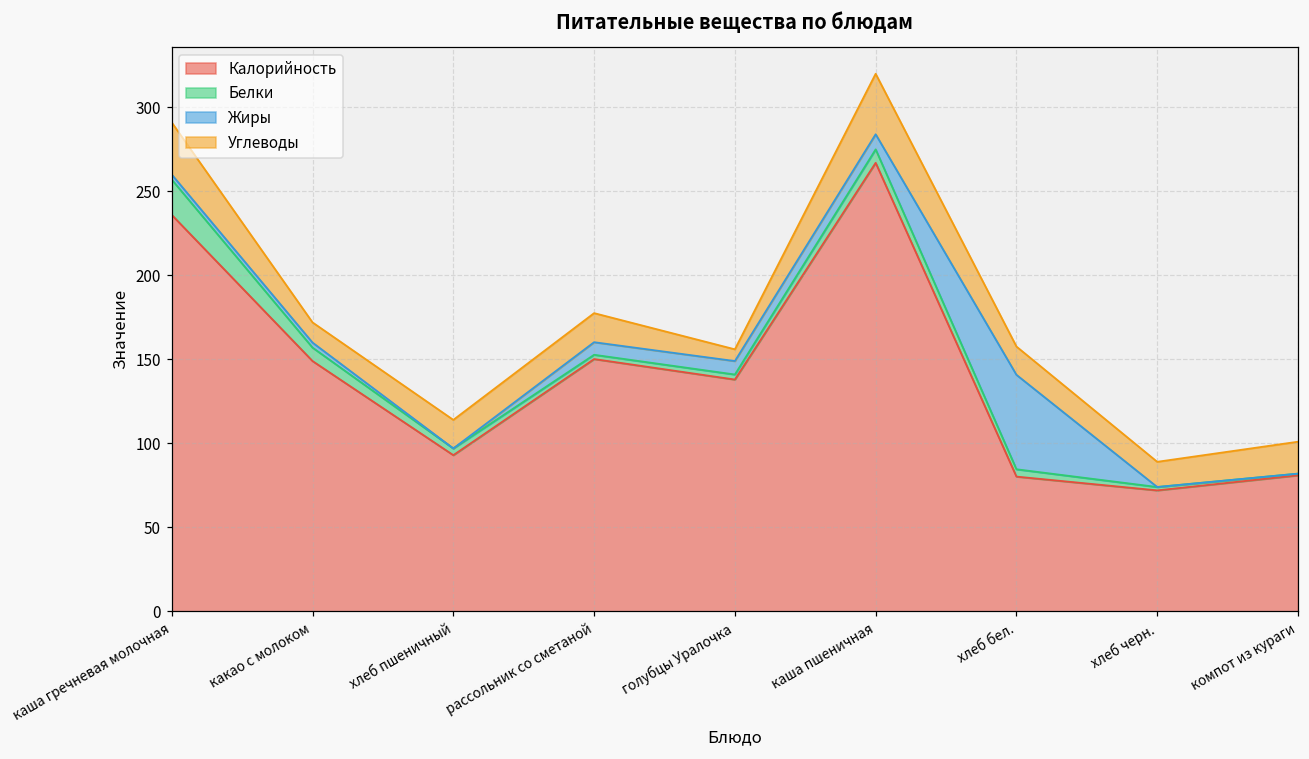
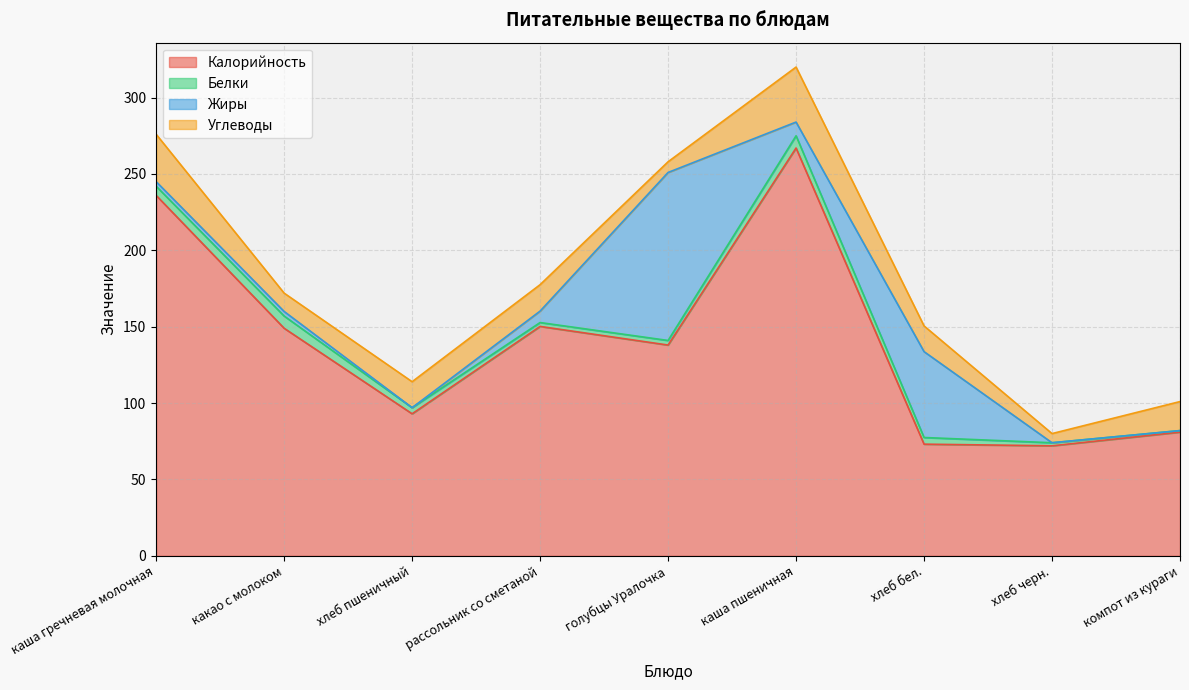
Белки, каша гречневая молочная: 21 -> 6
Жиры, голубцы Уралочка: 8 -> 110
Калорийность, хлеб бел.: 80 -> 73
Углеводы, хлеб черн.: 15 -> 6
